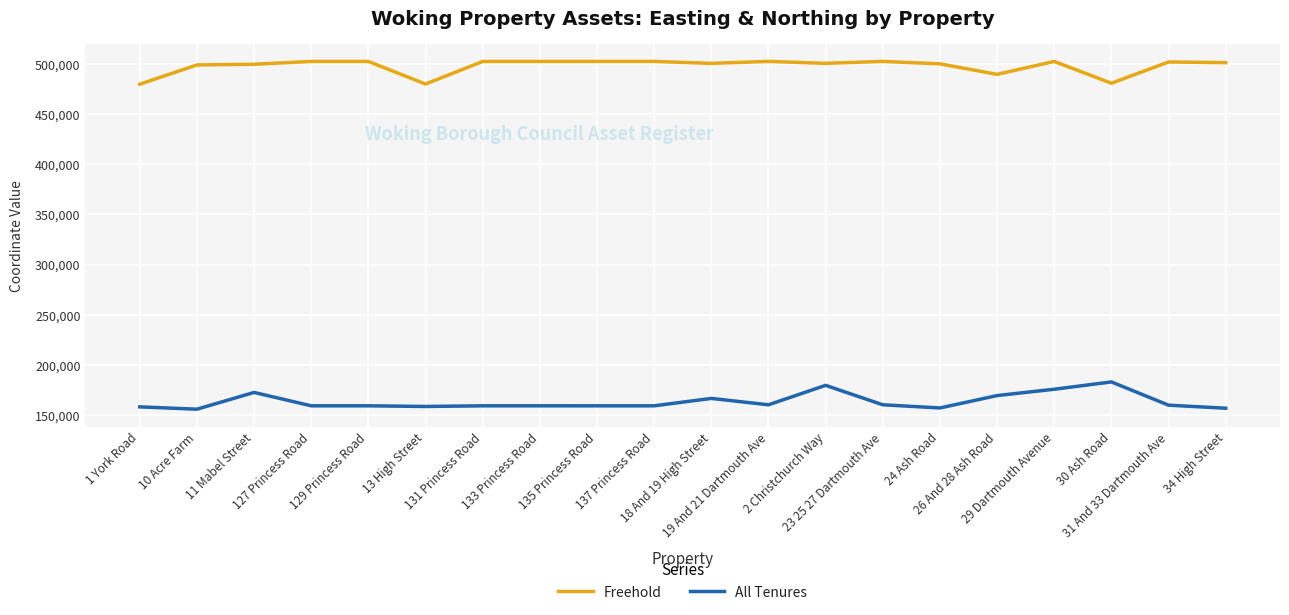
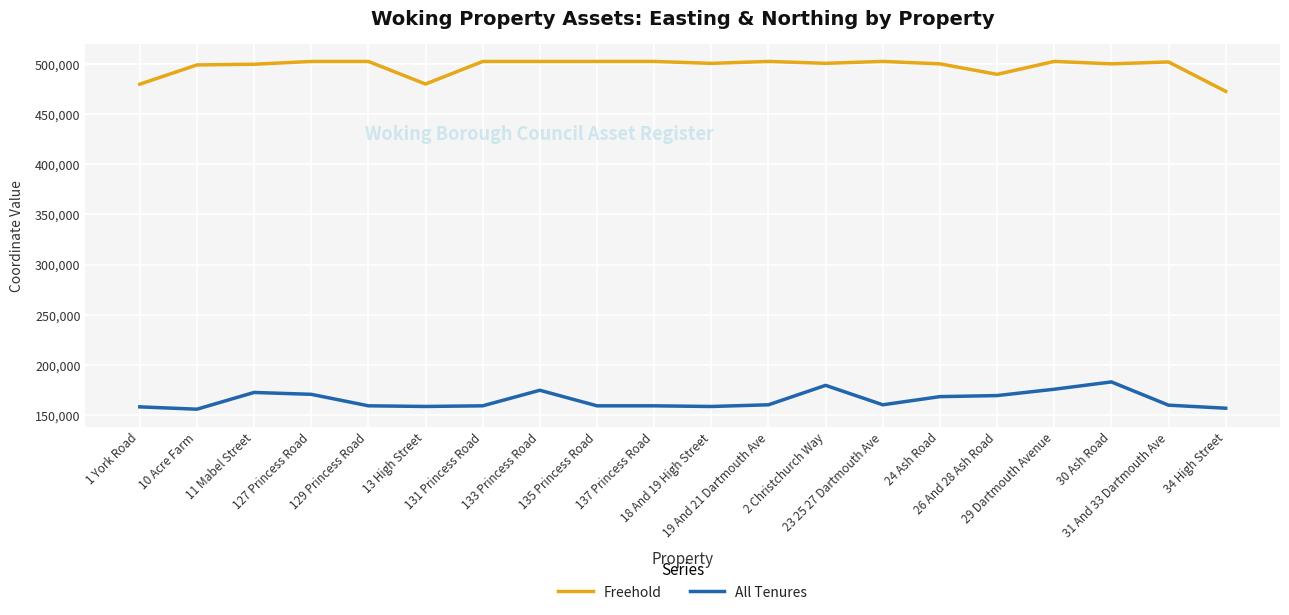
All Tenures, 127 Princess Road: 159,000 -> 171,000
All Tenures, 133 Princess Road: 159,000 -> 175,000
All Tenures, 18 And 19 High Street: 167,000 -> 159,000
All Tenures, 24 Ash Road: 157,000 -> 168,000
Freehold, 30 Ash Road: 481,000 -> 500,000
Freehold, 34 High Street: 501,000 -> 473,000
